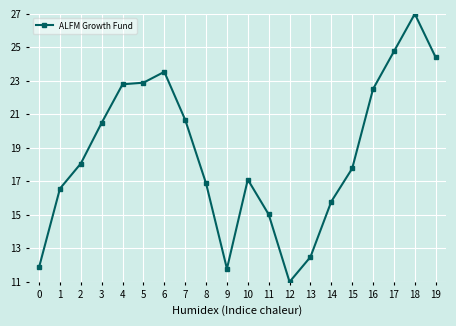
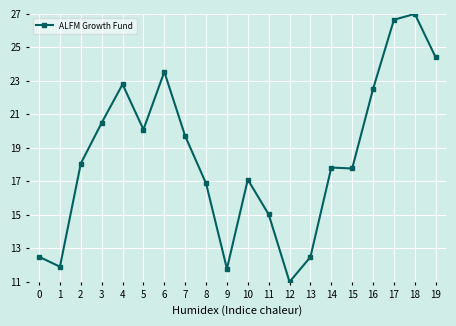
0: 11.9 -> 12.5
1: 16.6 -> 11.9
5: 22.9 -> 20.1
7: 20.7 -> 19.7
14: 15.8 -> 17.8
17: 24.8 -> 26.6
